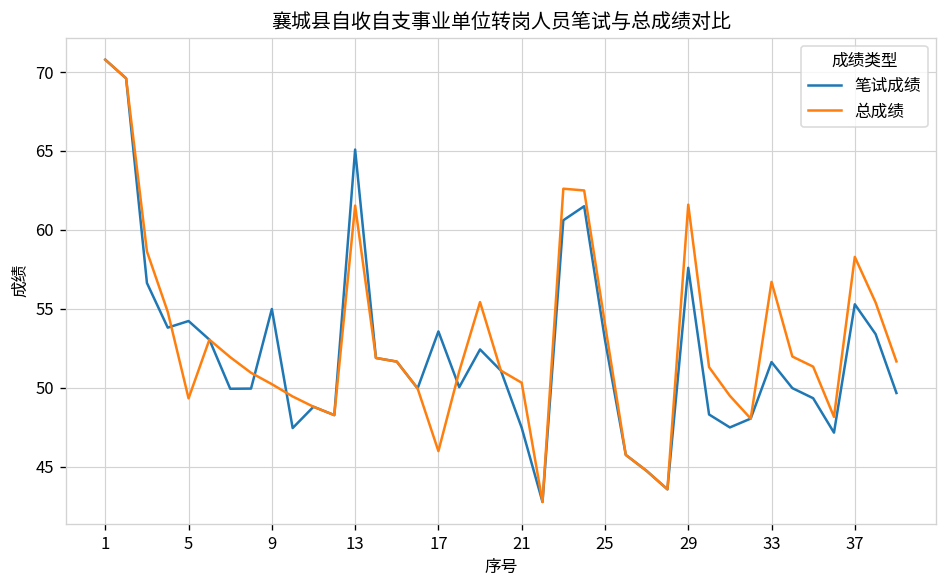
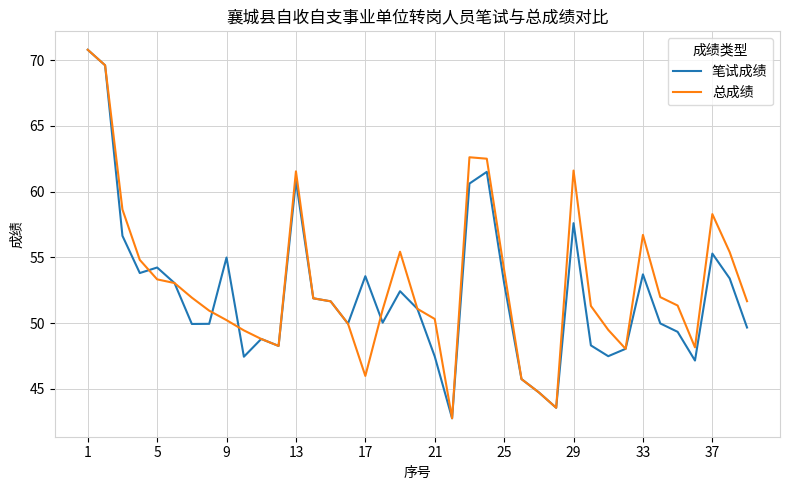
总成绩, 5: 49.3 -> 53.3
笔试成绩, 13: 65.1 -> 60.8
笔试成绩, 33: 51.6 -> 53.7
